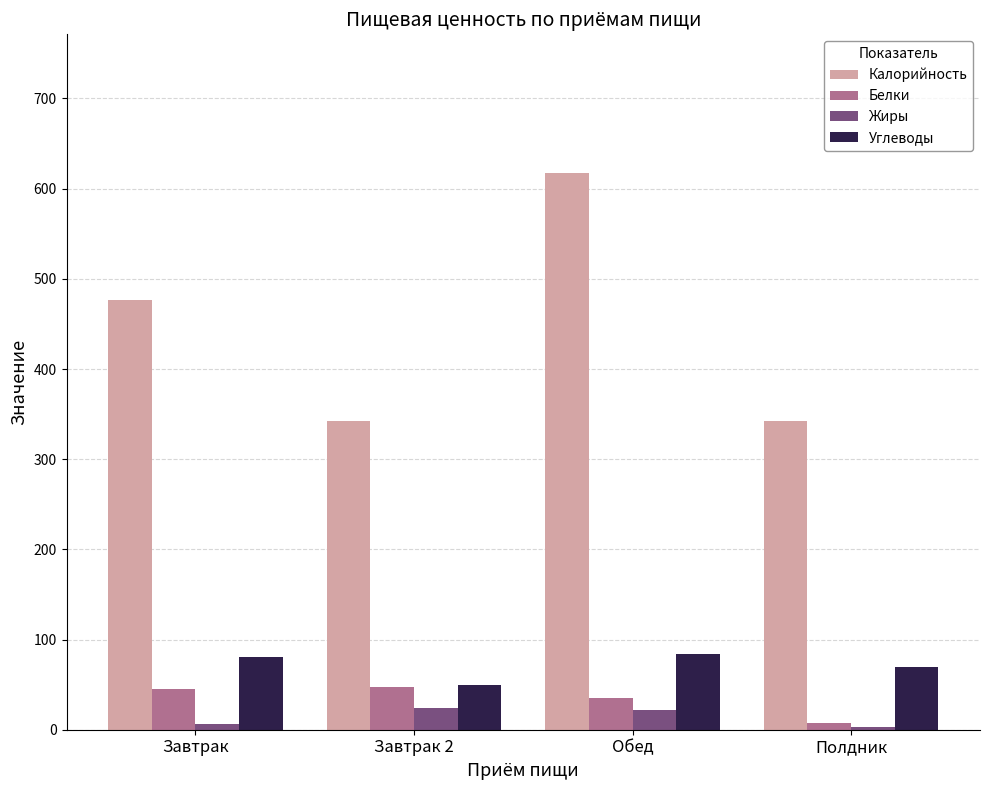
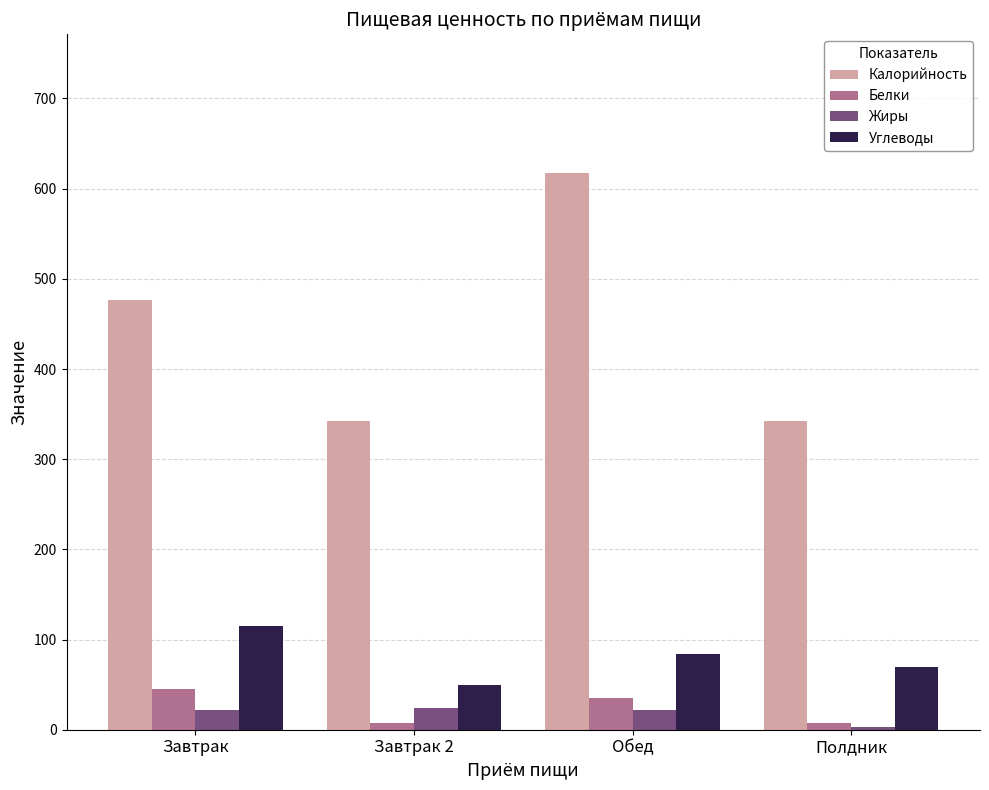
Жиры, Завтрак: 10 -> 20
Углеводы, Завтрак: 80 -> 120
Белки, Завтрак 2: 50 -> 10
